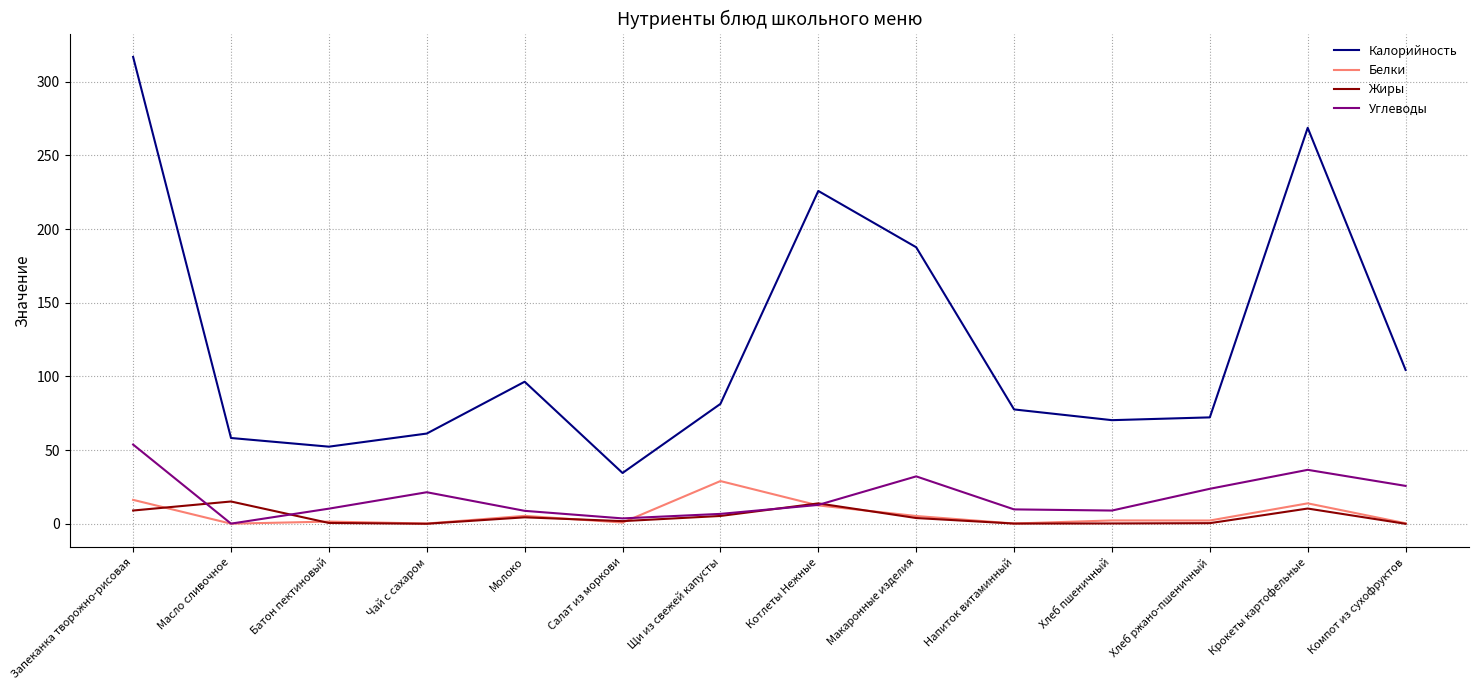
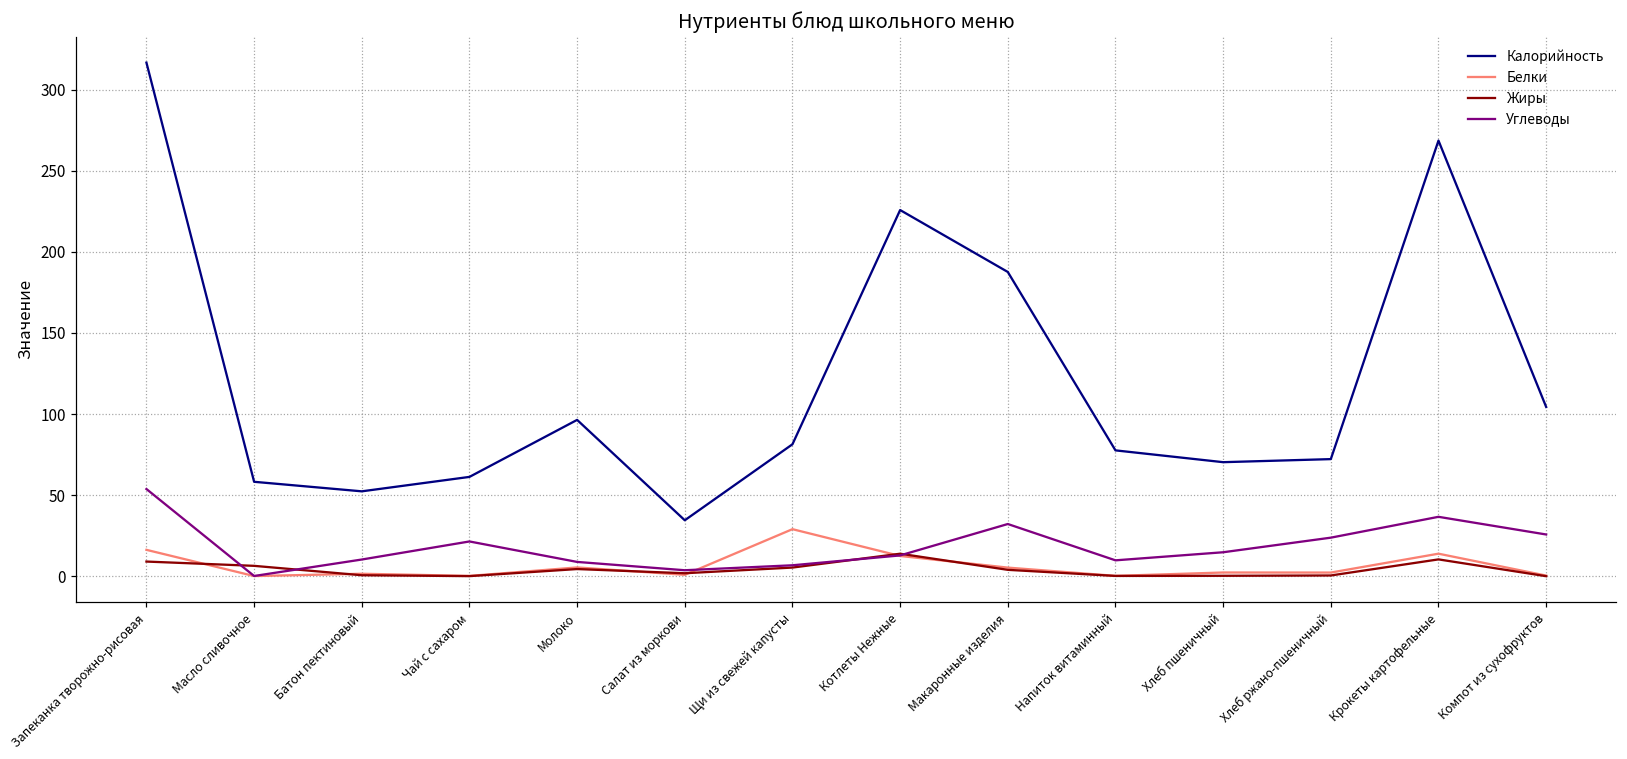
Жиры, Масло сливочное: 15 -> 6
Углеводы, Хлеб пшеничный: 9 -> 15
